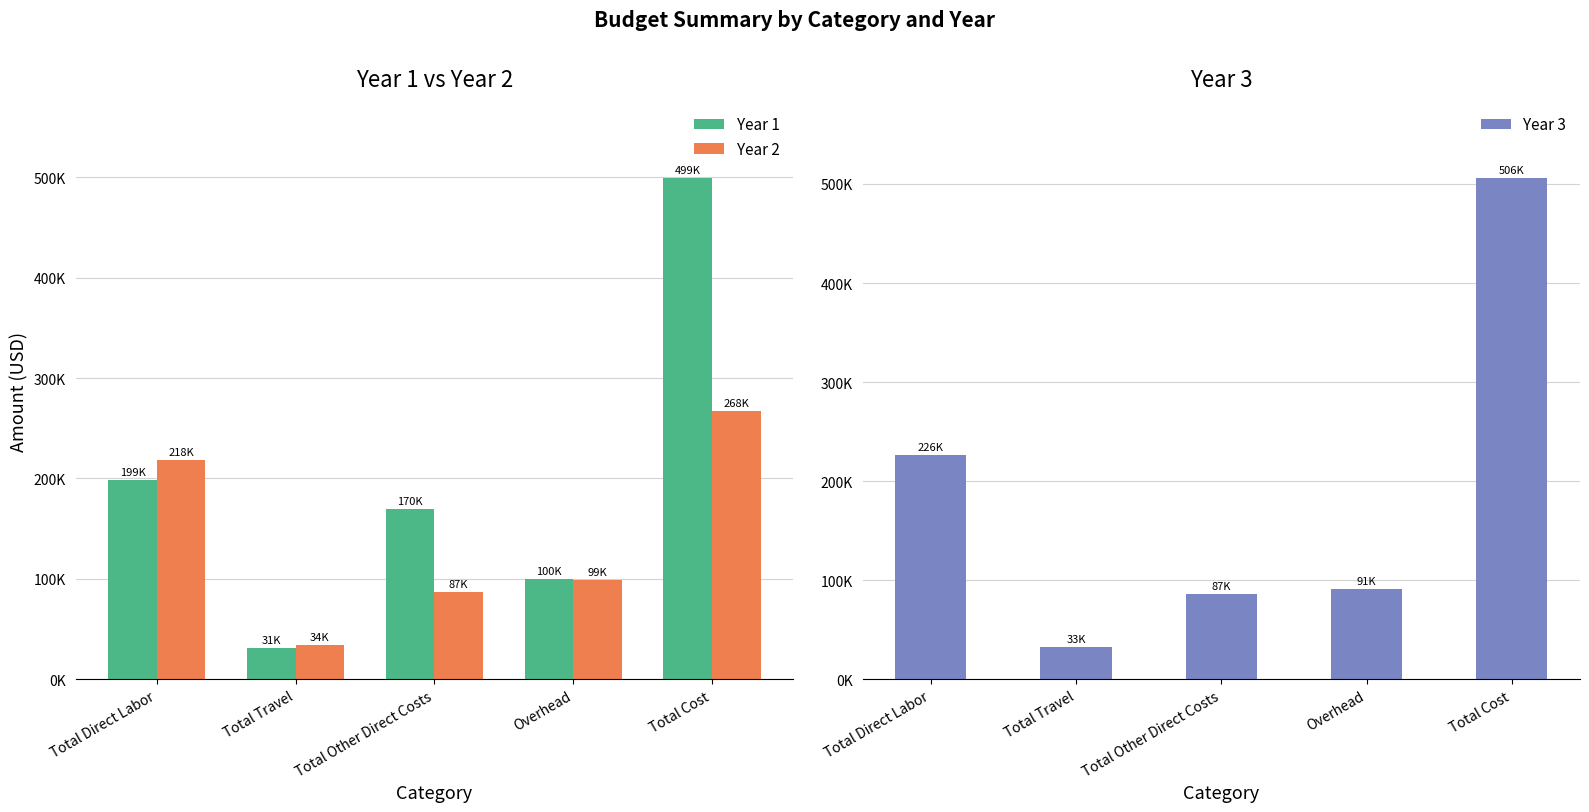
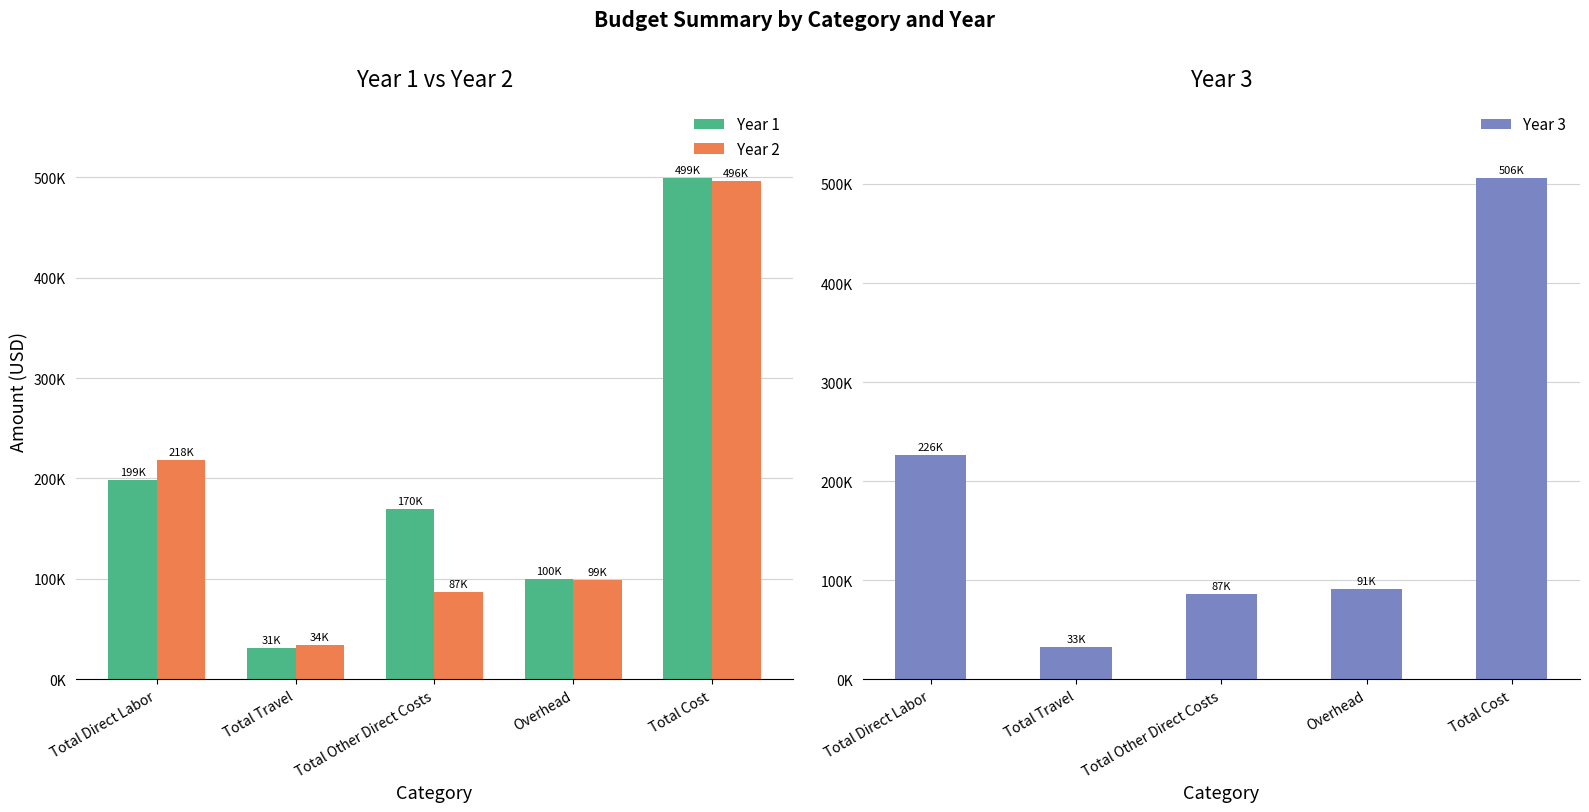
Year 1 vs Year 2, Year 2, Total Cost: 268K -> 496K
